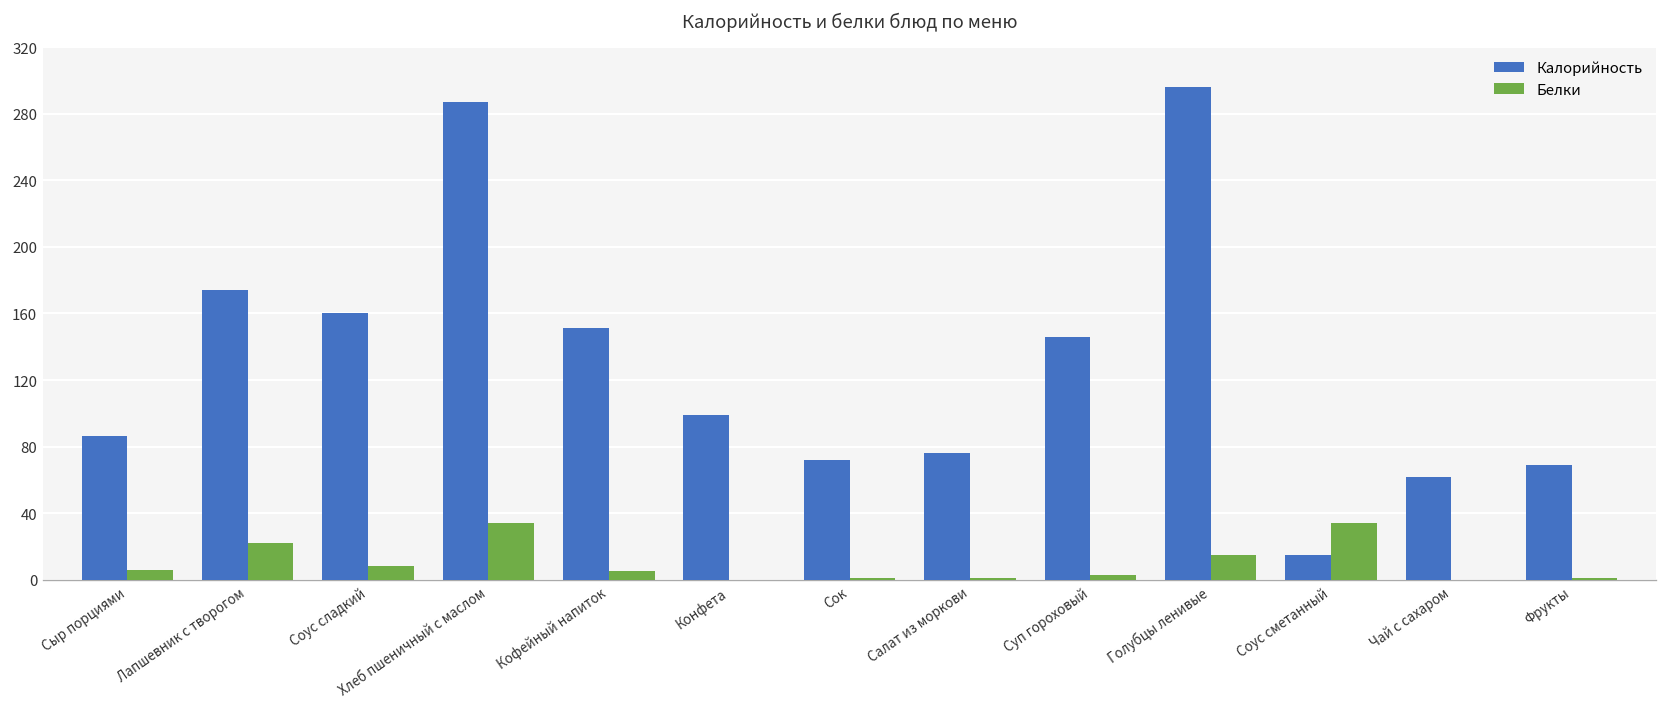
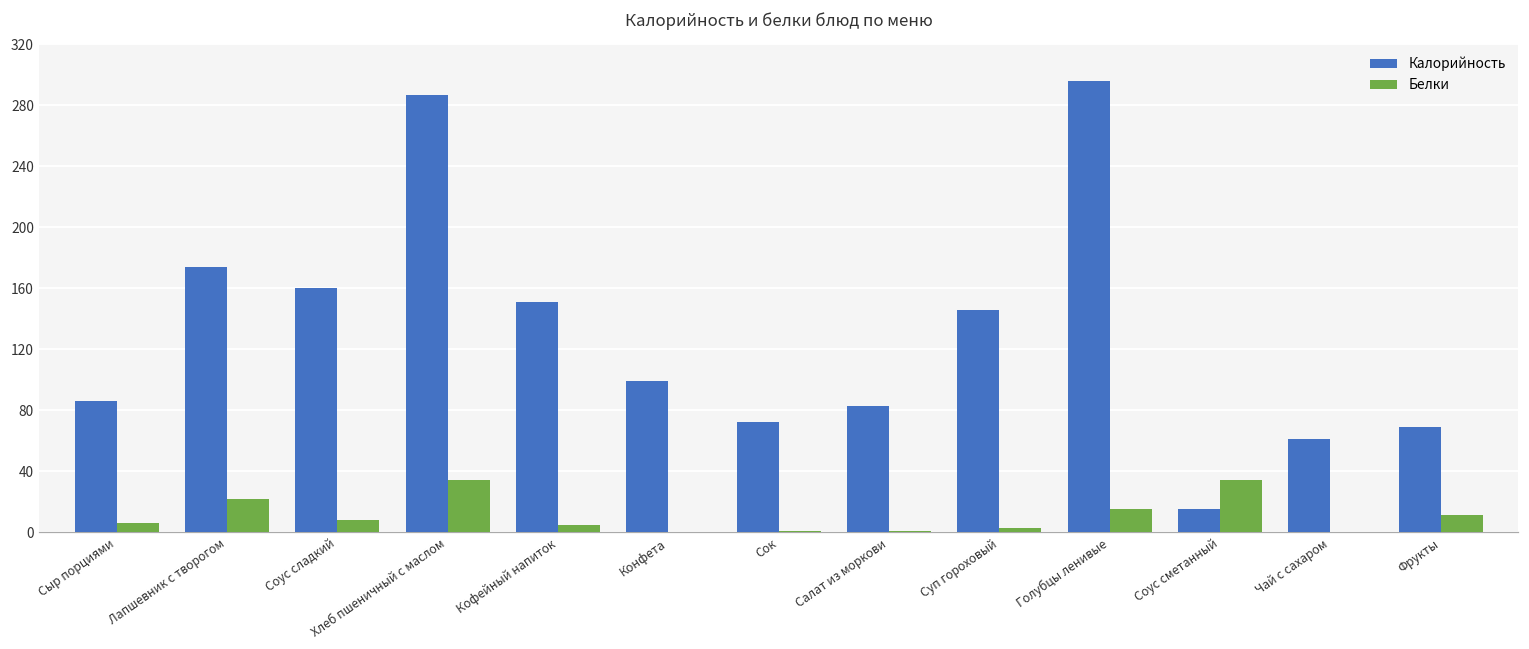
Калорийность, Салат из моркови: 76 -> 83
Белки, Фрукты: 1 -> 11
